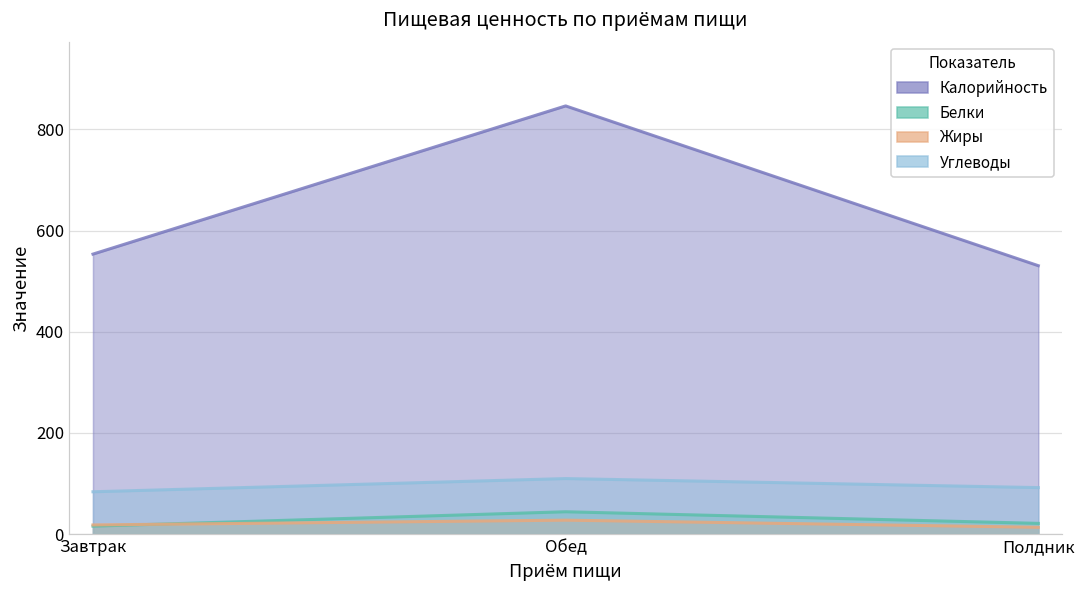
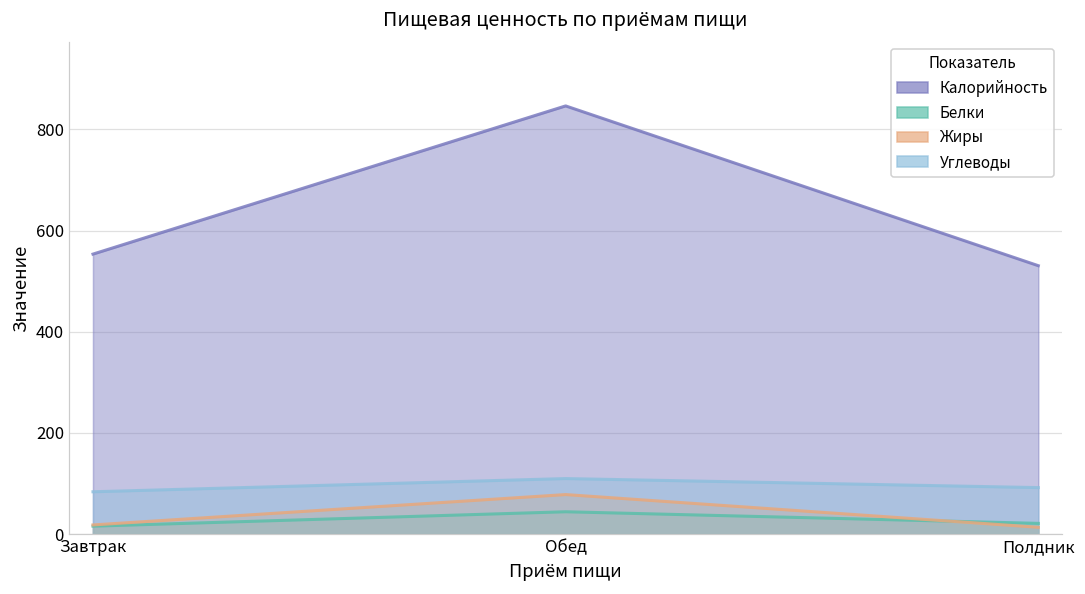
Жиры, Обед: 30 -> 80
